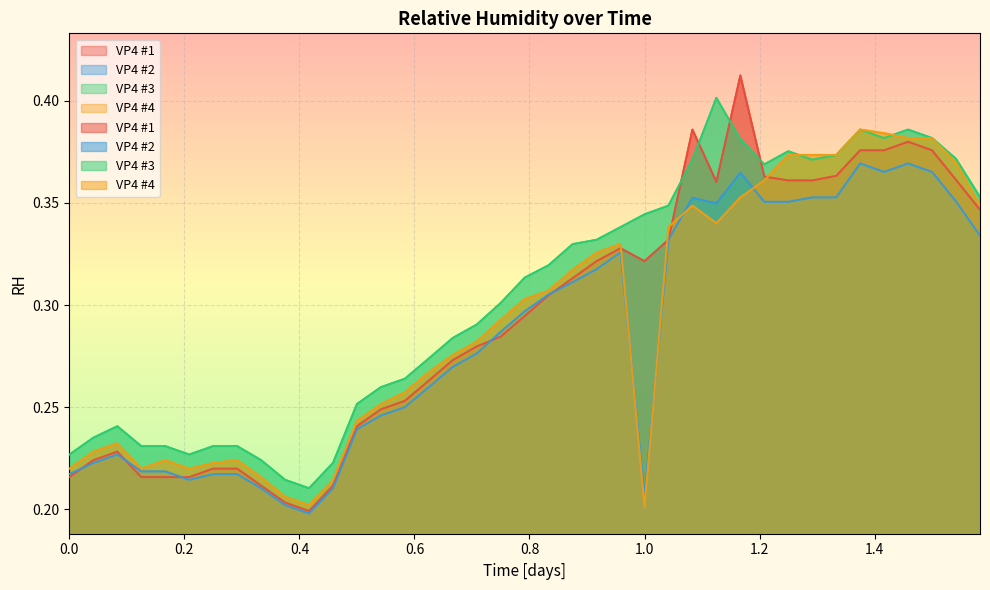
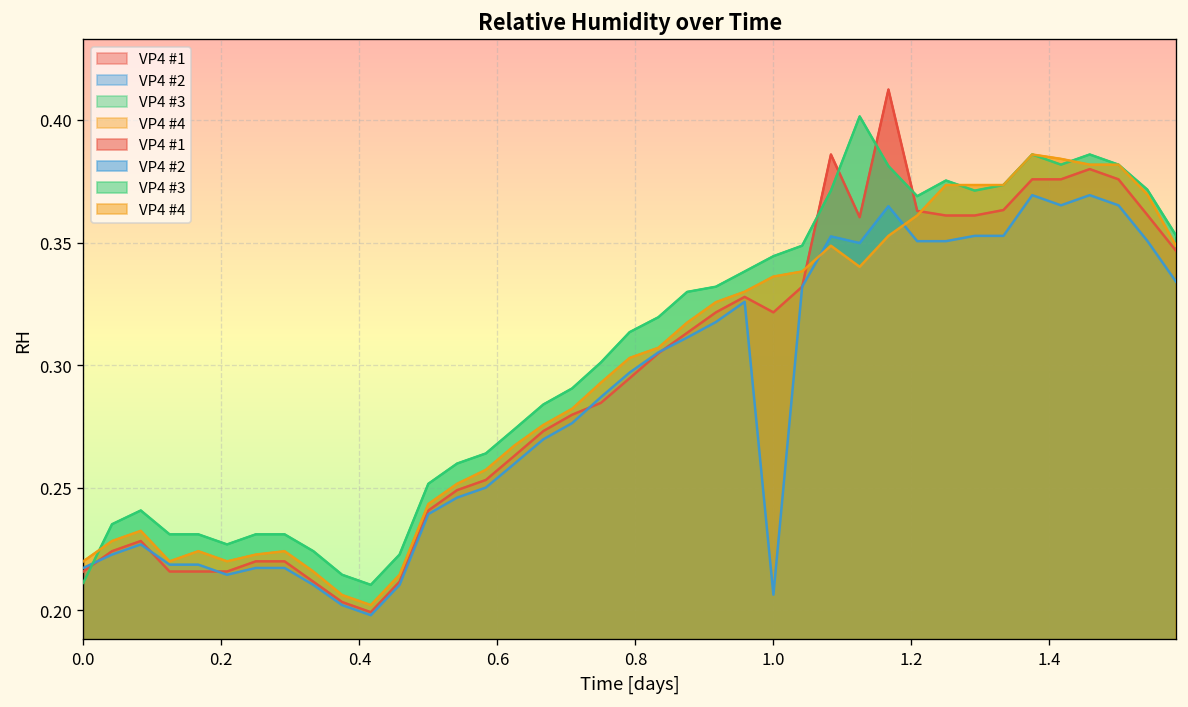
VP4 #3, 0.0: 0.227 -> 0.211
VP4 #4, 1.0: 0.201 -> 0.336
